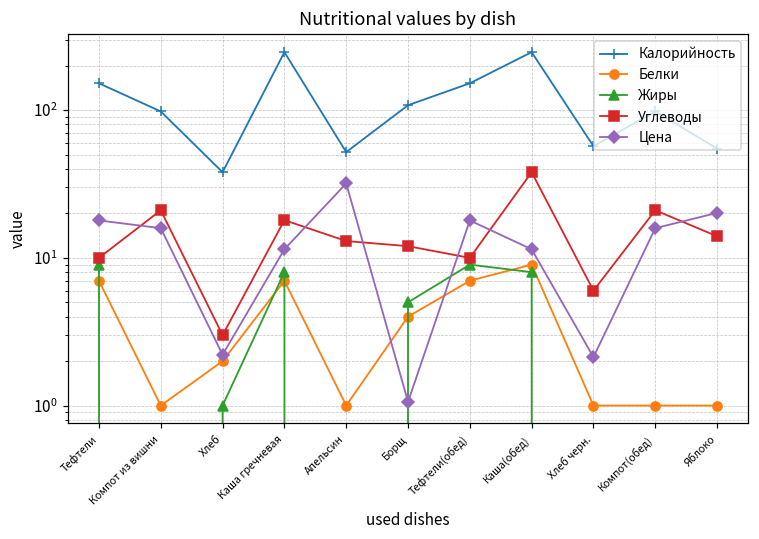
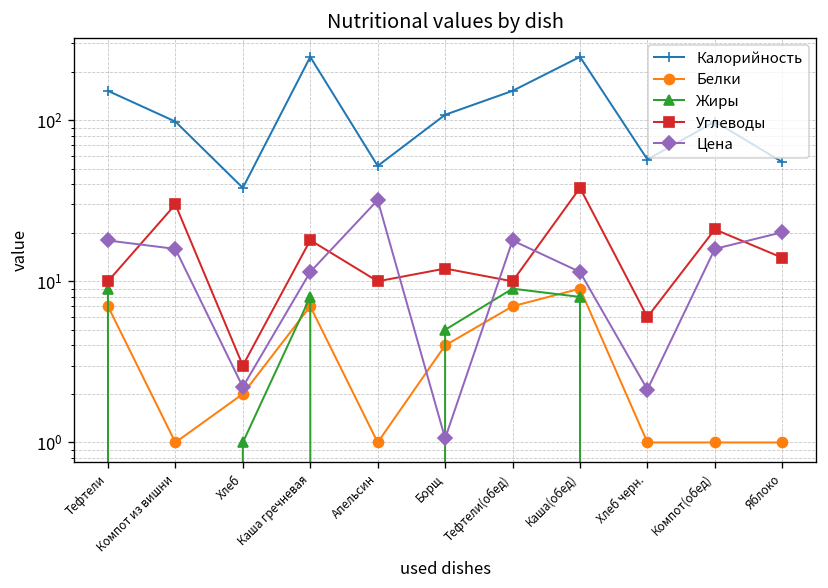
Углеводы, Компот из вишни: 21 -> 30
Углеводы, Апельсин: 13 -> 10
